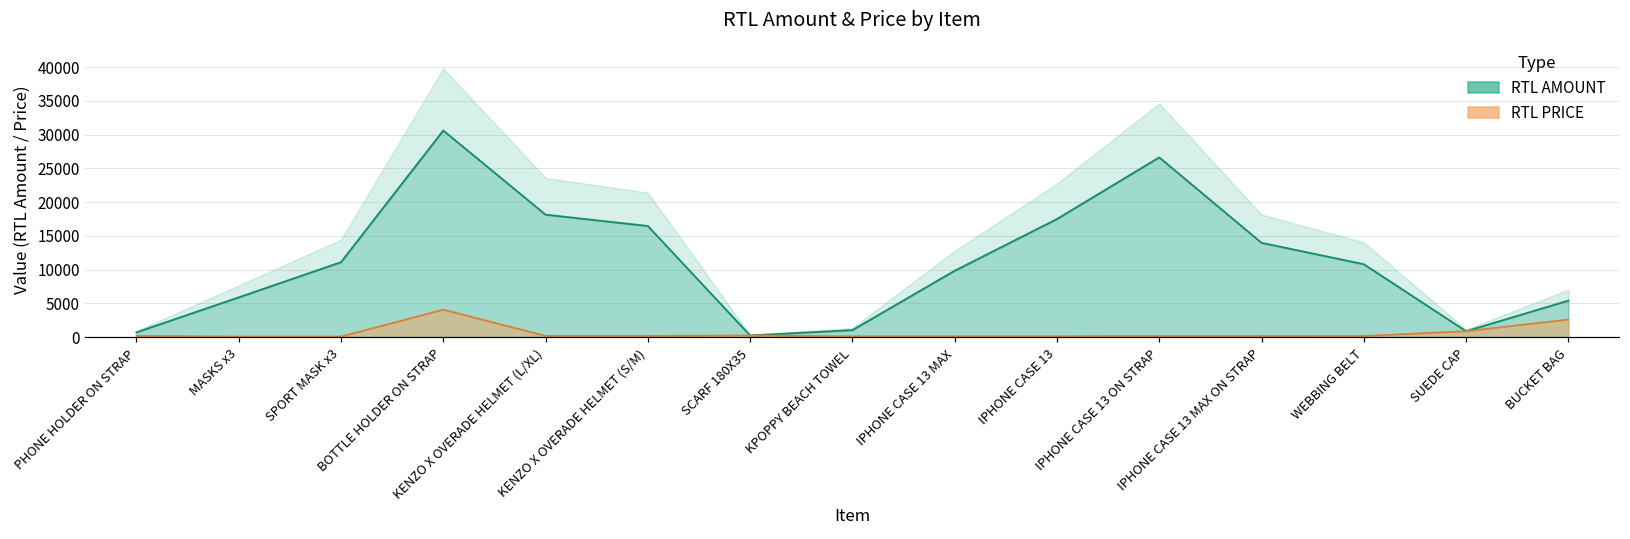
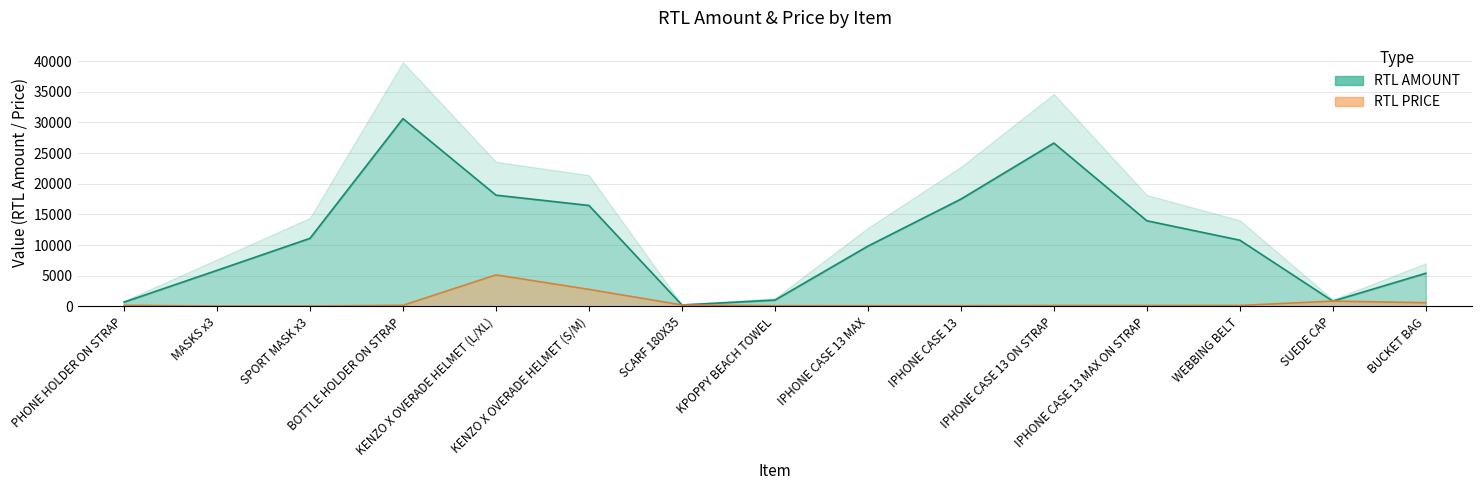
RTL PRICE, BOTTLE HOLDER ON STRAP: 4000 -> 0
RTL PRICE, KENZO X OVERADE HELMET (L/XL): 0 -> 5000
RTL PRICE, KENZO X OVERADE HELMET (S/M): 0 -> 3000
RTL PRICE, BUCKET BAG: 3000 -> 1000
